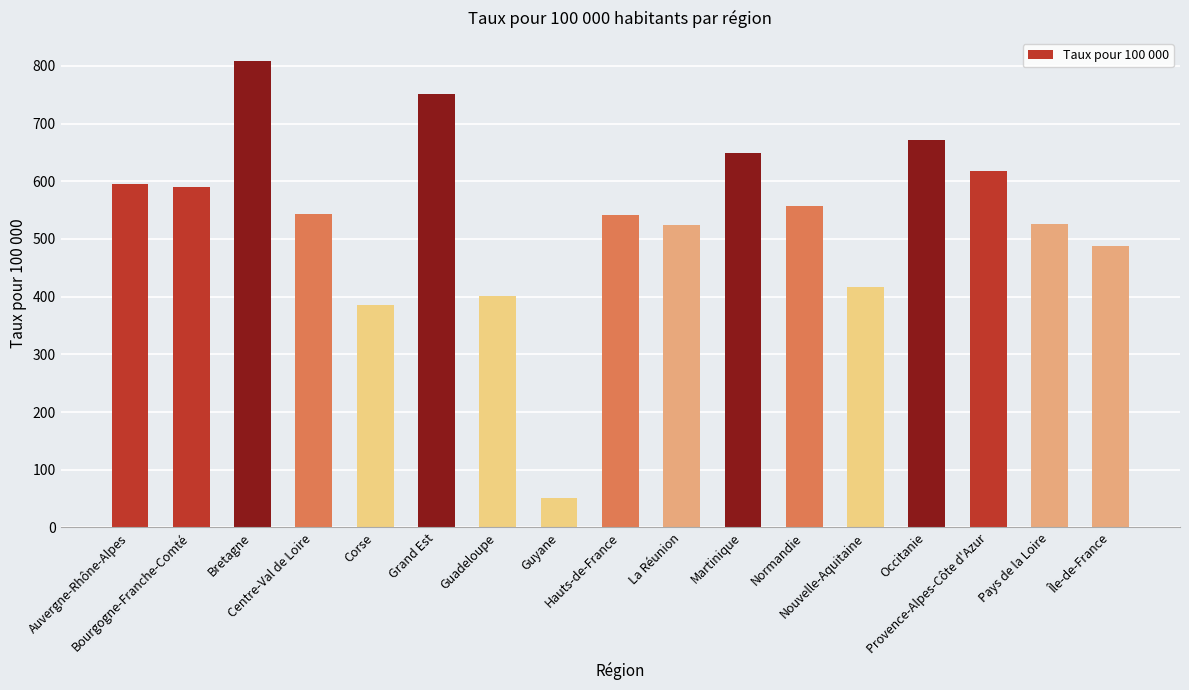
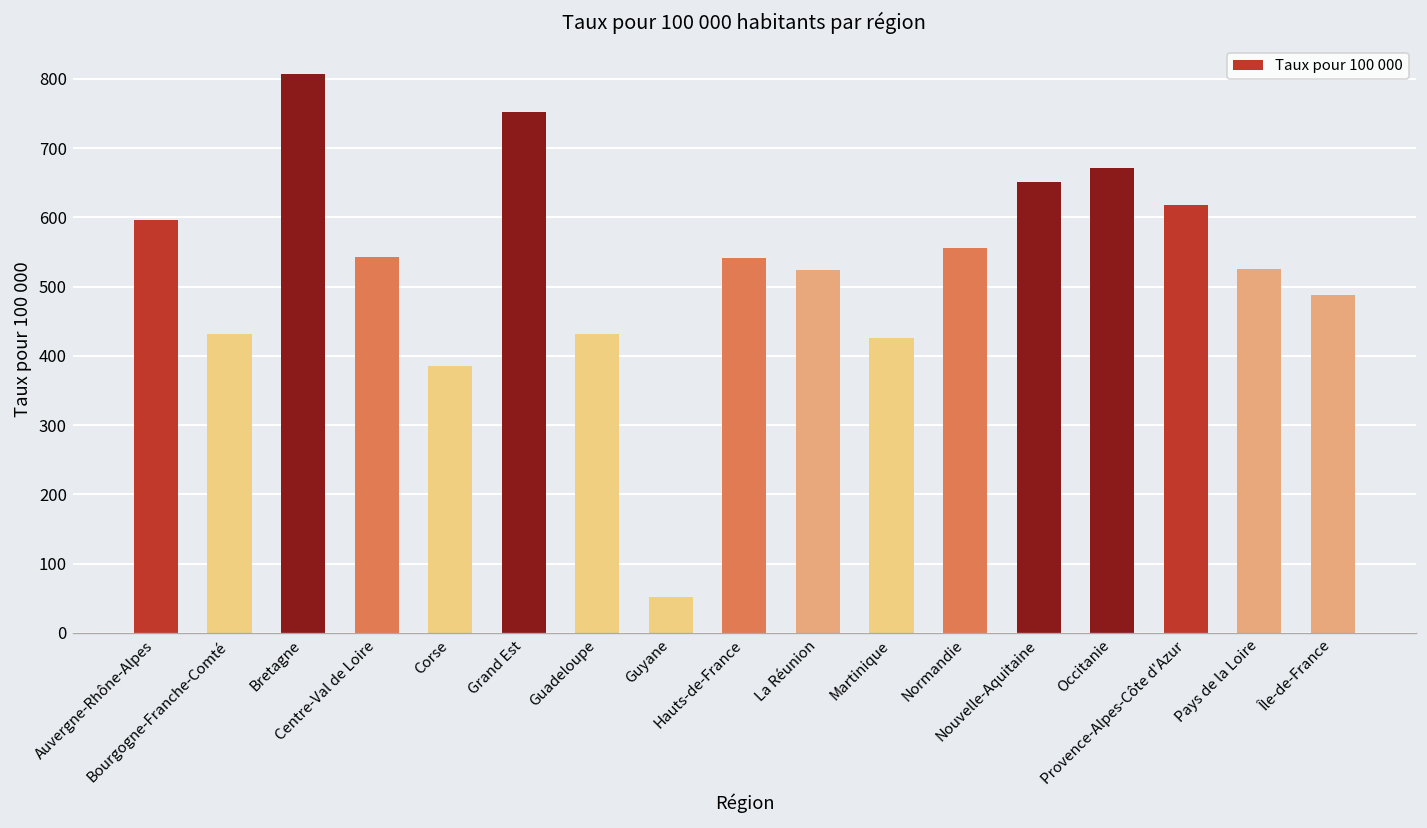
Bourgogne-Franche-Comté: 590 -> 430
Guadeloupe: 400 -> 430
Martinique: 650 -> 430
Nouvelle-Aquitaine: 420 -> 650
